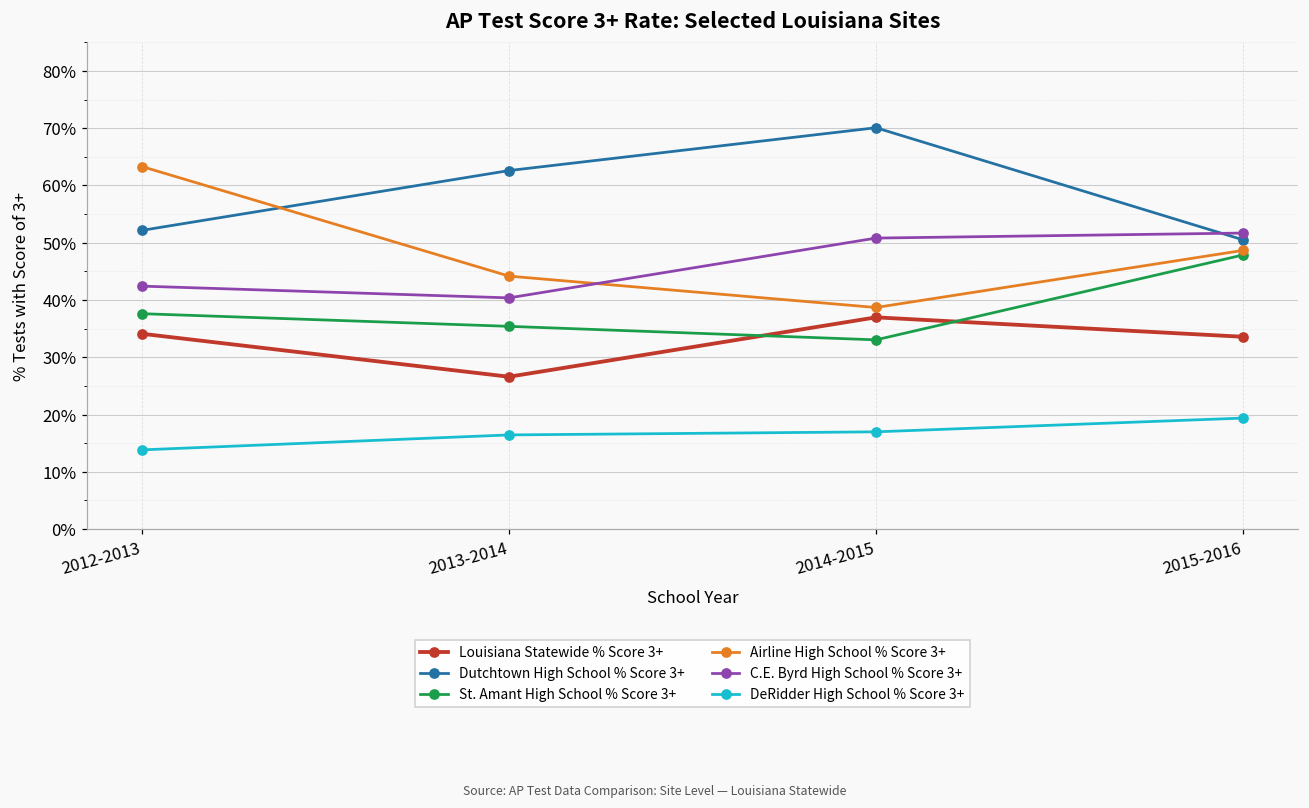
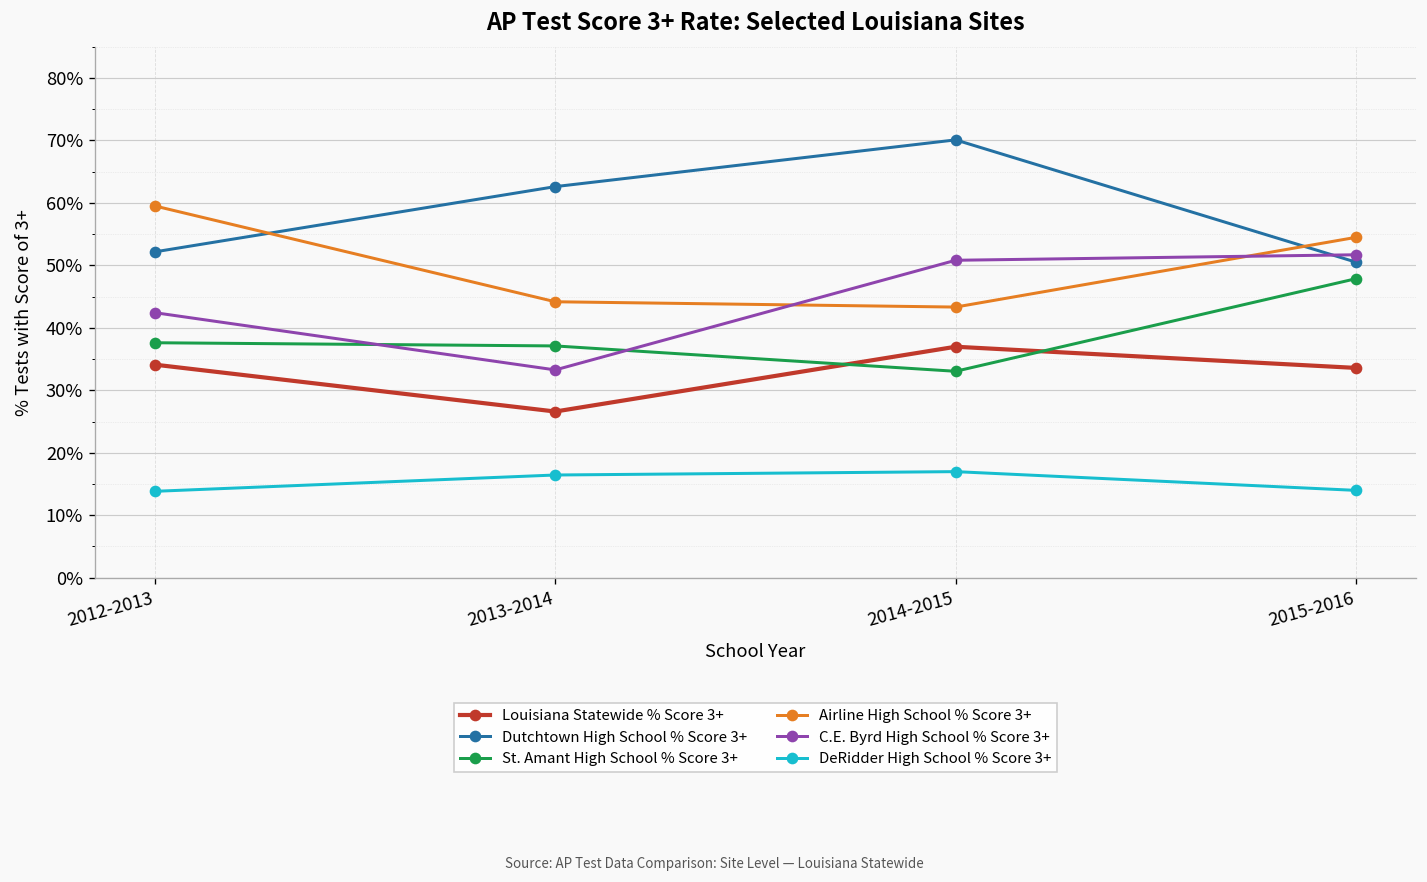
Airline High School % Score 3+, 2012-2013: 63% -> 60%
St. Amant High School % Score 3+, 2013-2014: 35% -> 37%
C.E. Byrd High School % Score 3+, 2013-2014: 40% -> 33%
Airline High School % Score 3+, 2014-2015: 39% -> 43%
Airline High School % Score 3+, 2015-2016: 49% -> 54%
DeRidder High School % Score 3+, 2015-2016: 19% -> 14%
